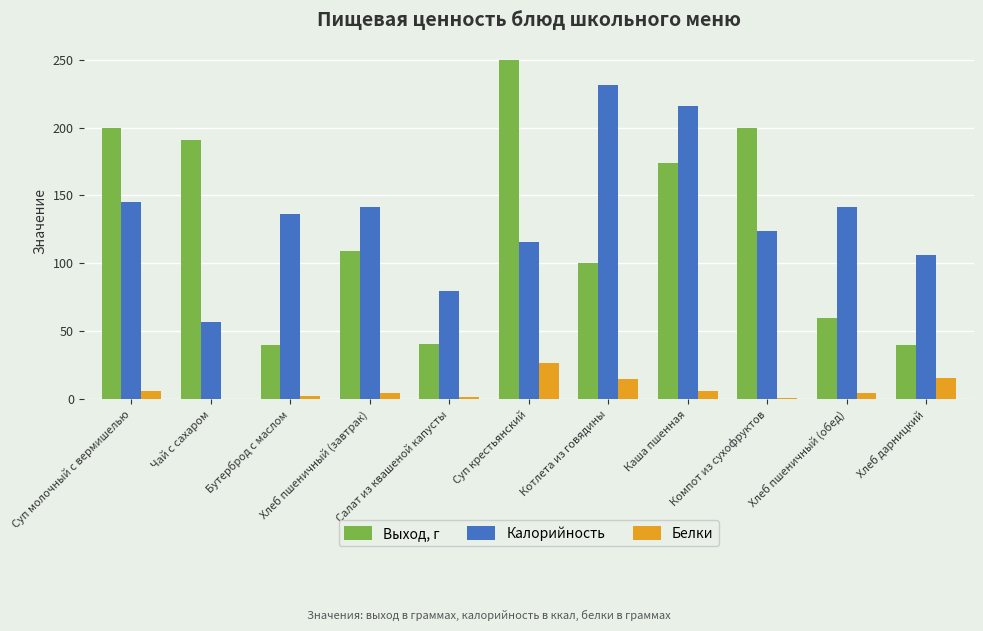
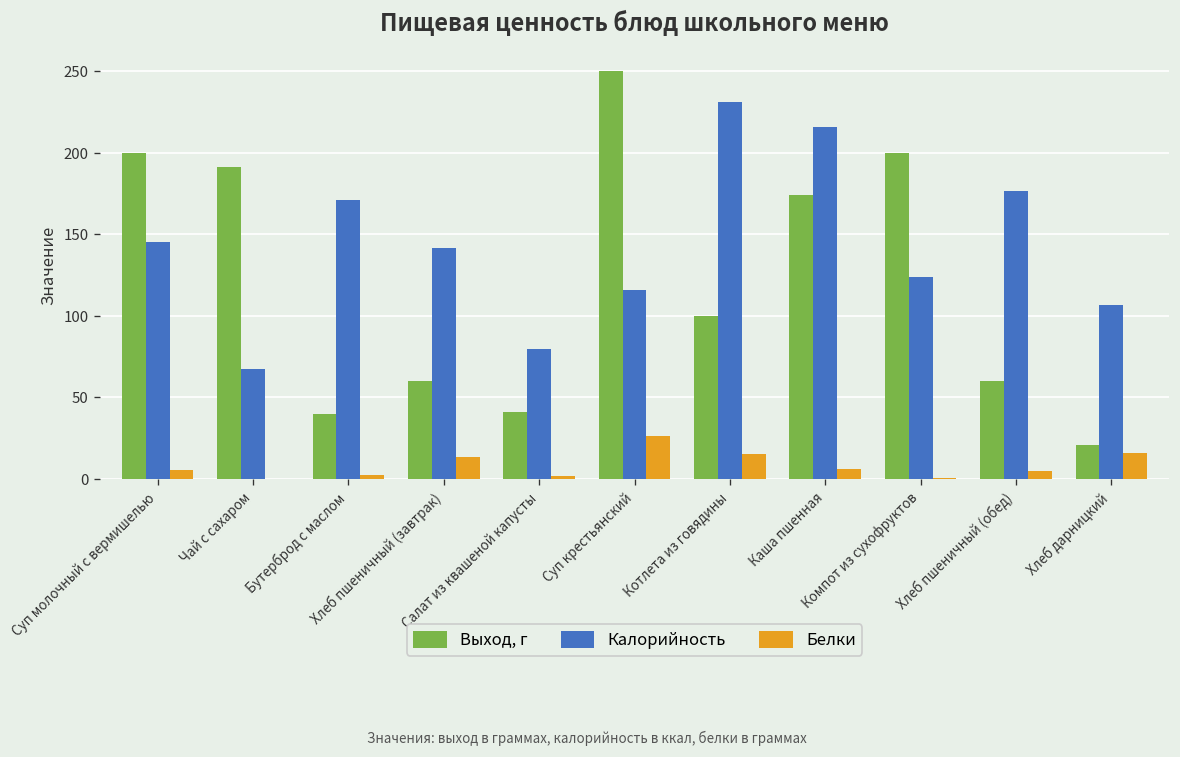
Калорийность, Чай с сахаром: 57 -> 67
Калорийность, Бутерброд с маслом: 136 -> 171
Выход, г, Хлеб пшеничный (завтрак): 109 -> 60
Белки, Хлеб пшеничный (завтрак): 5 -> 13
Калорийность, Хлеб пшеничный (обед): 142 -> 177
Выход, г, Хлеб дарницкий: 40 -> 21
